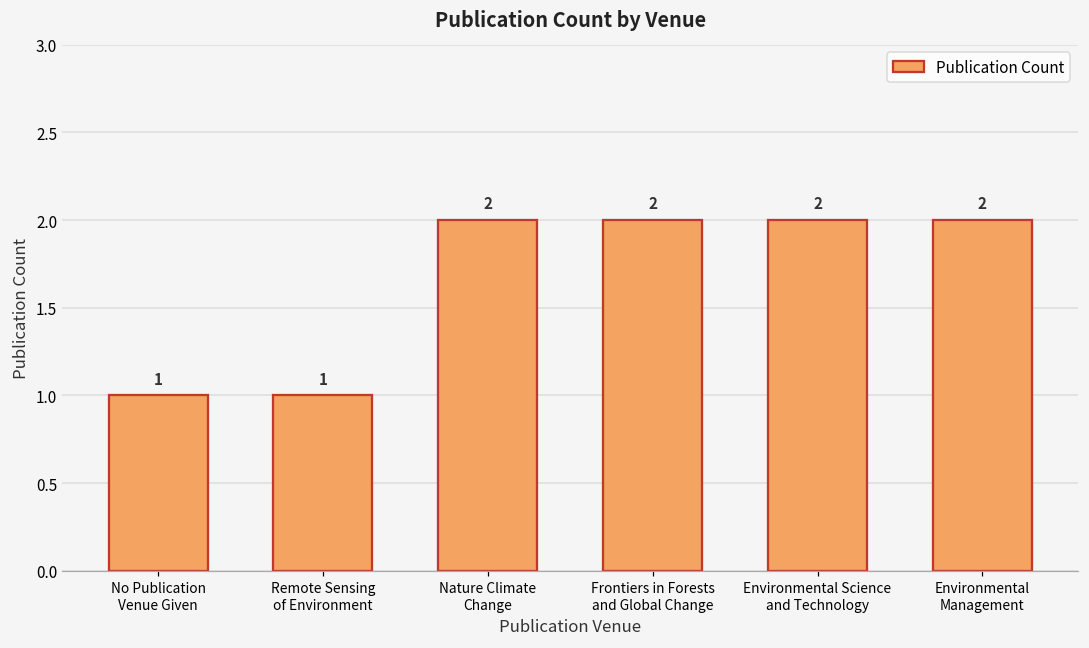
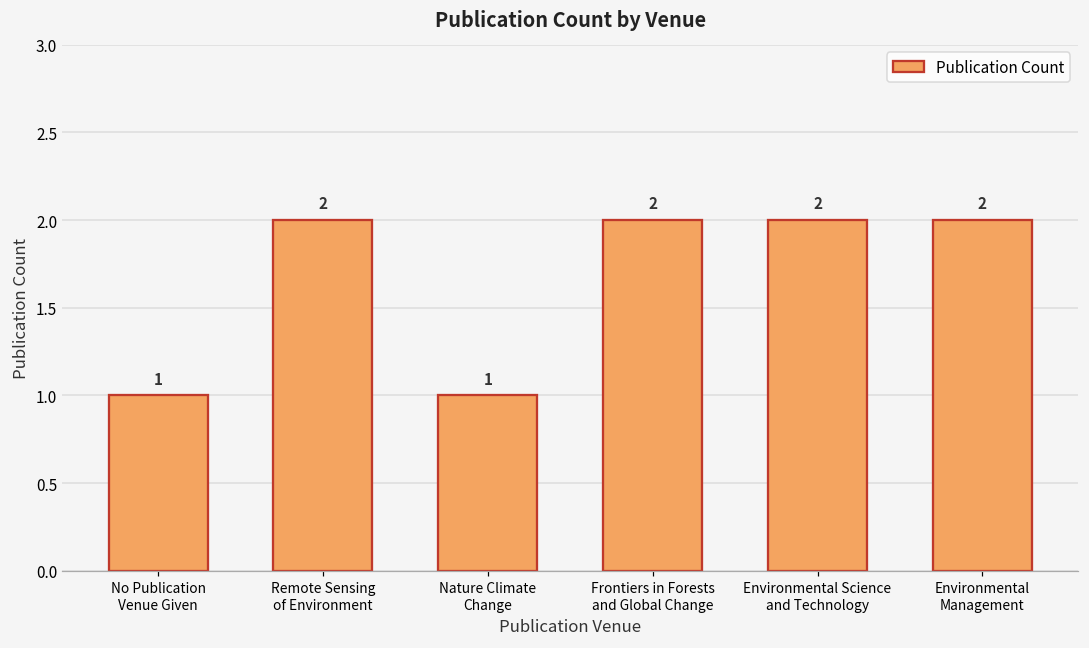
Remote Sensing of Environment: 1 -> 2
Nature Climate Change: 2 -> 1
